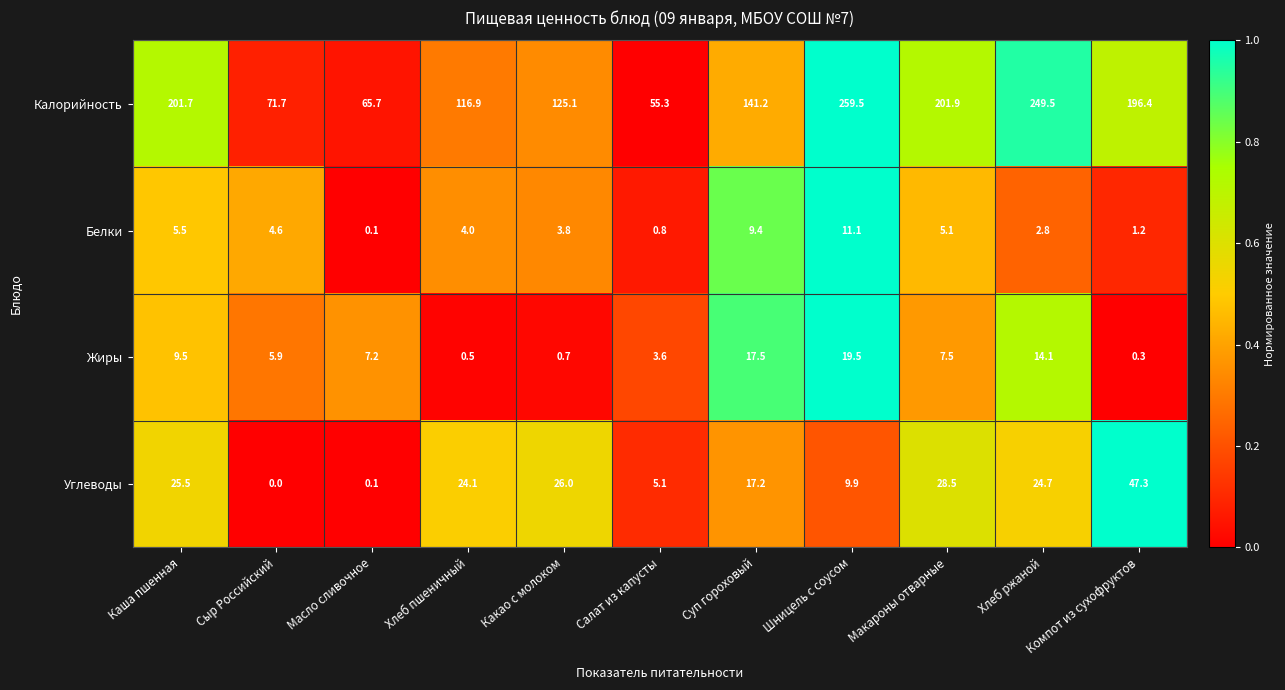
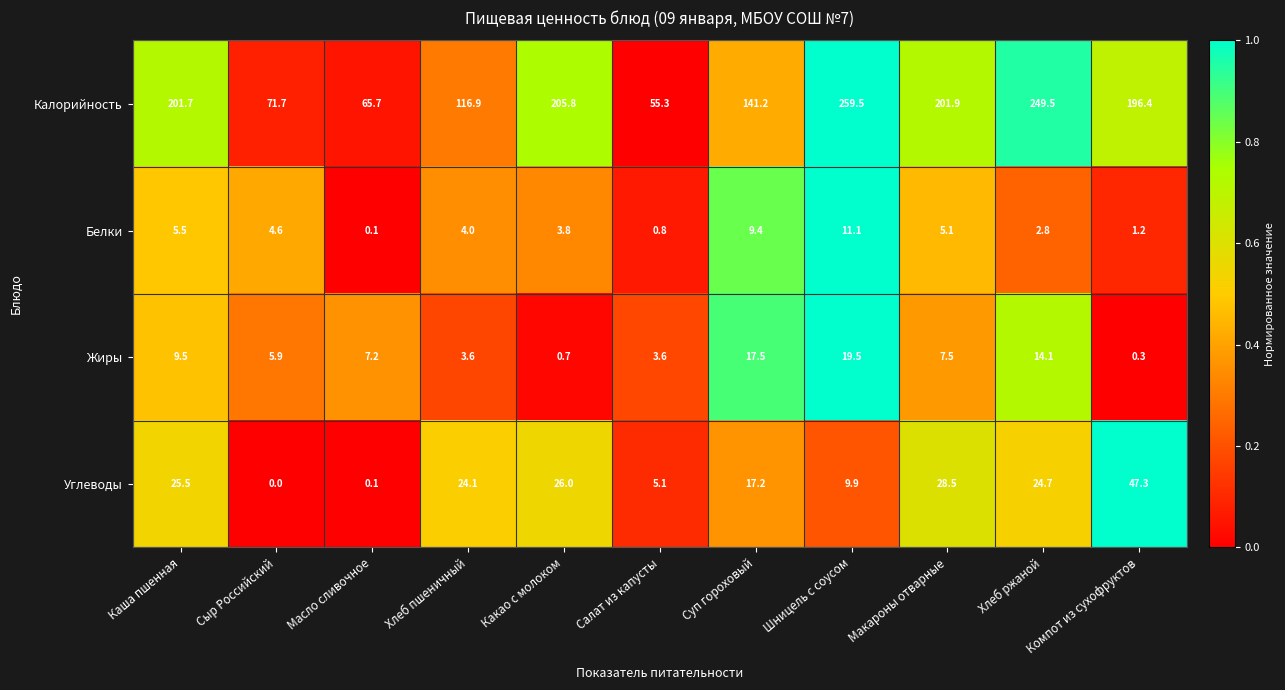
Калорийность, Какао с молоком: 125.1 -> 205.8
Жиры, Хлеб пшеничный: 0.5 -> 3.6
